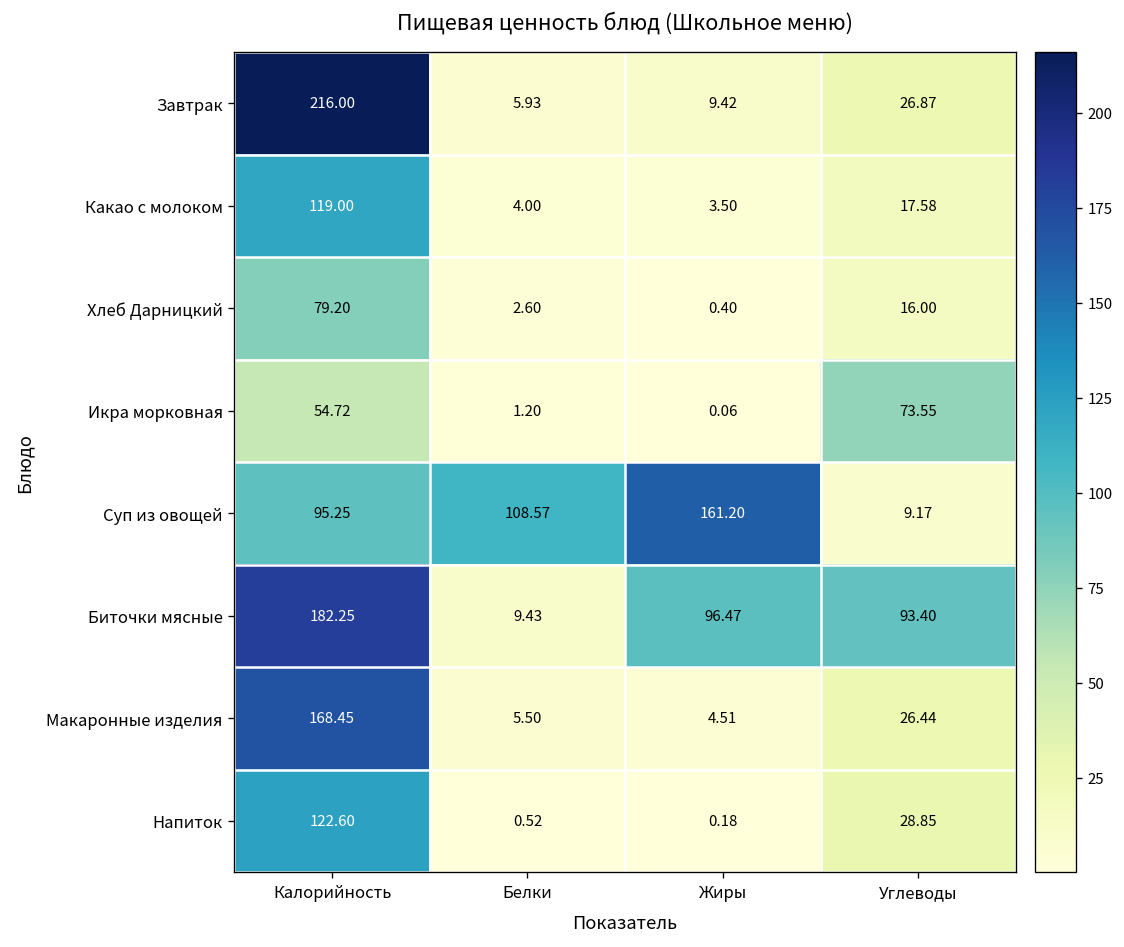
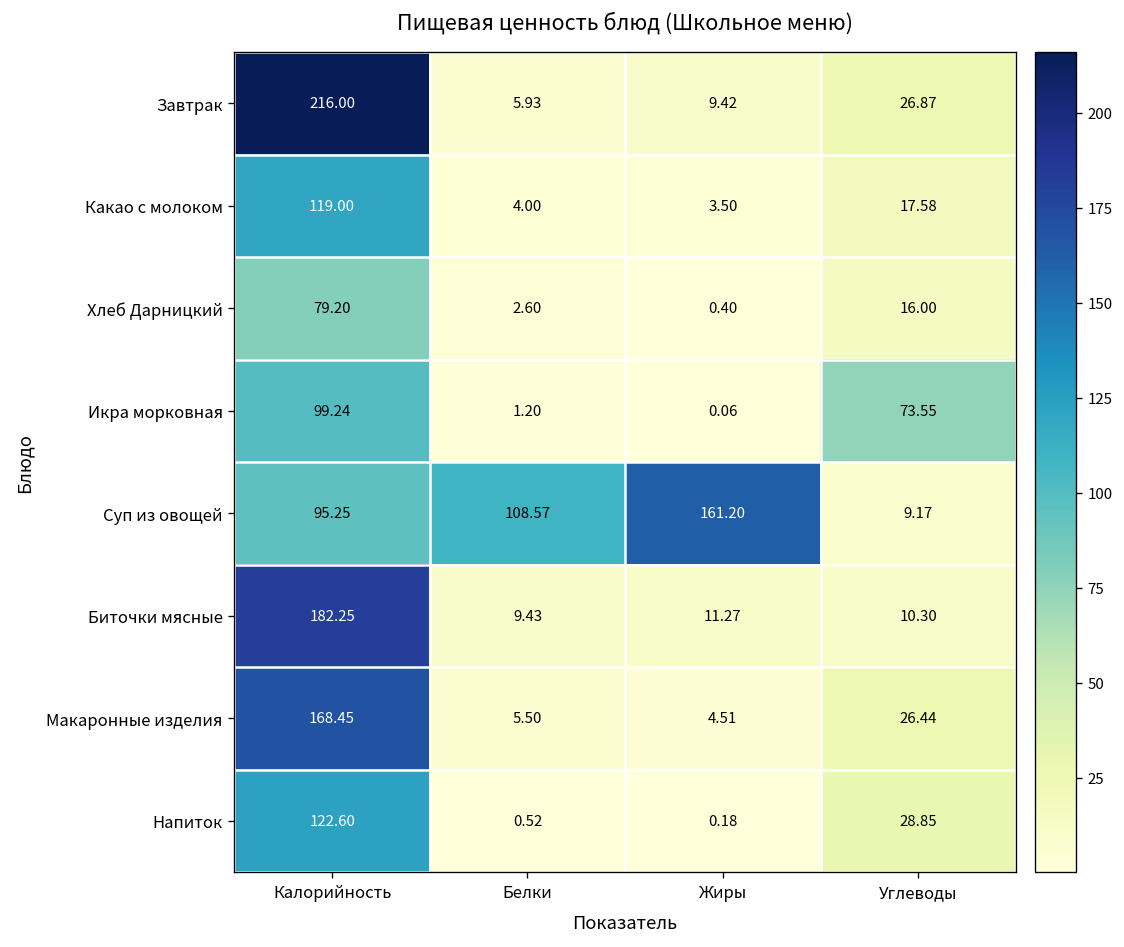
Икра морковная, Калорийность: 54.72 -> 99.24
Биточки мясные, Жиры: 96.47 -> 11.27
Биточки мясные, Углеводы: 93.40 -> 10.30
